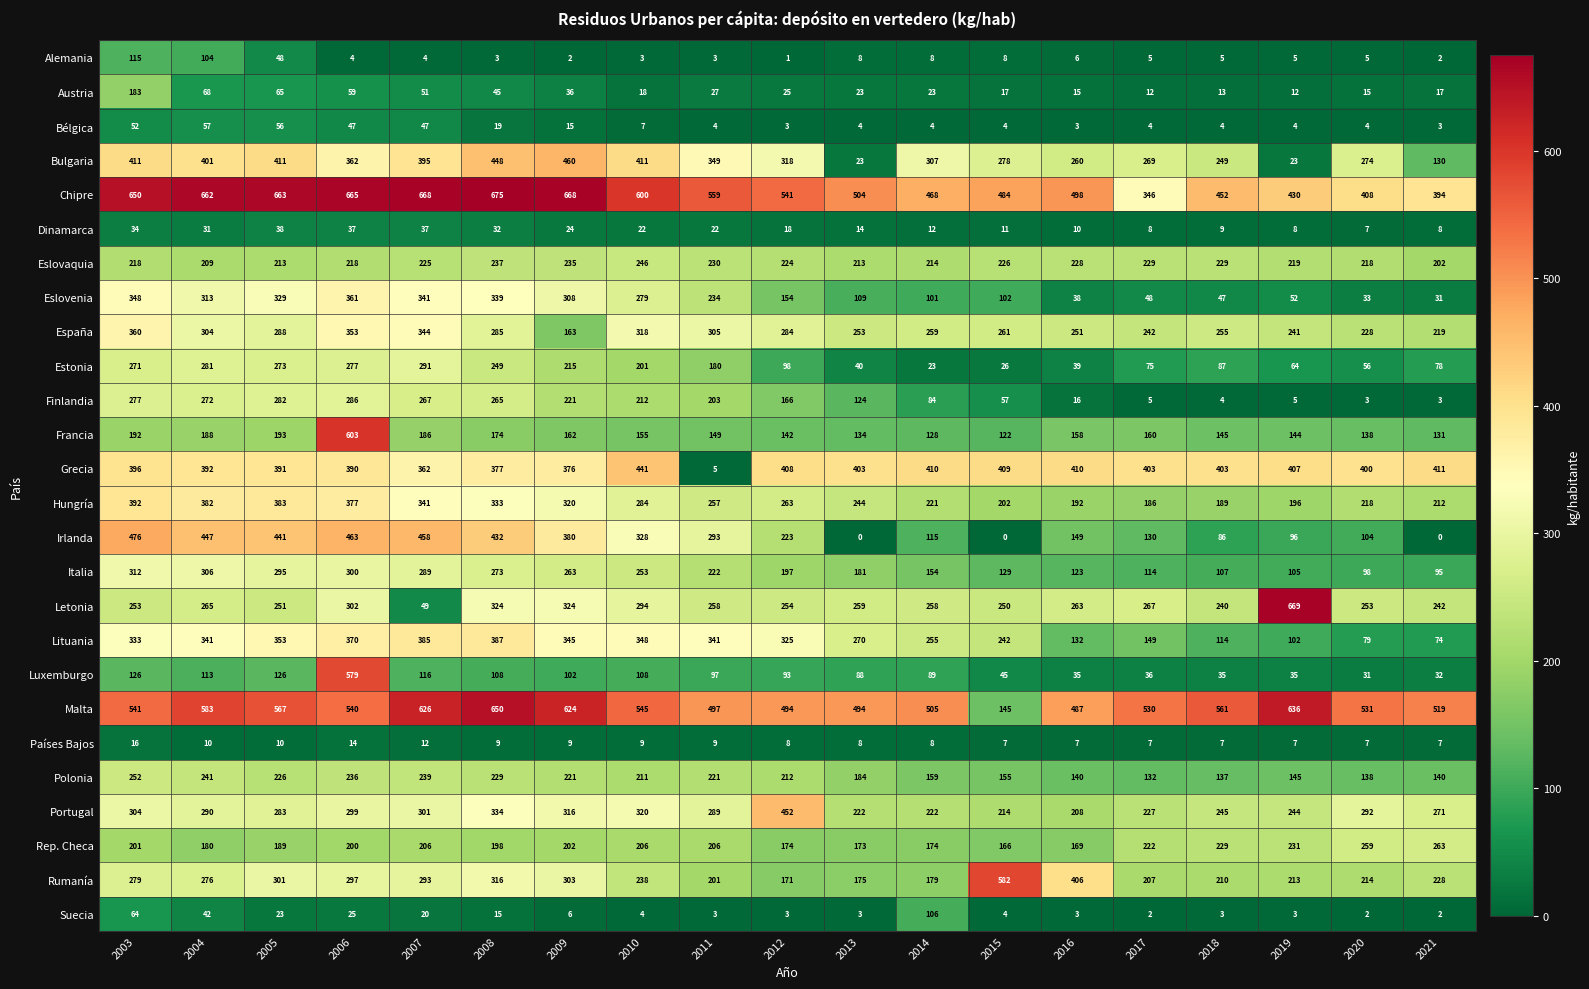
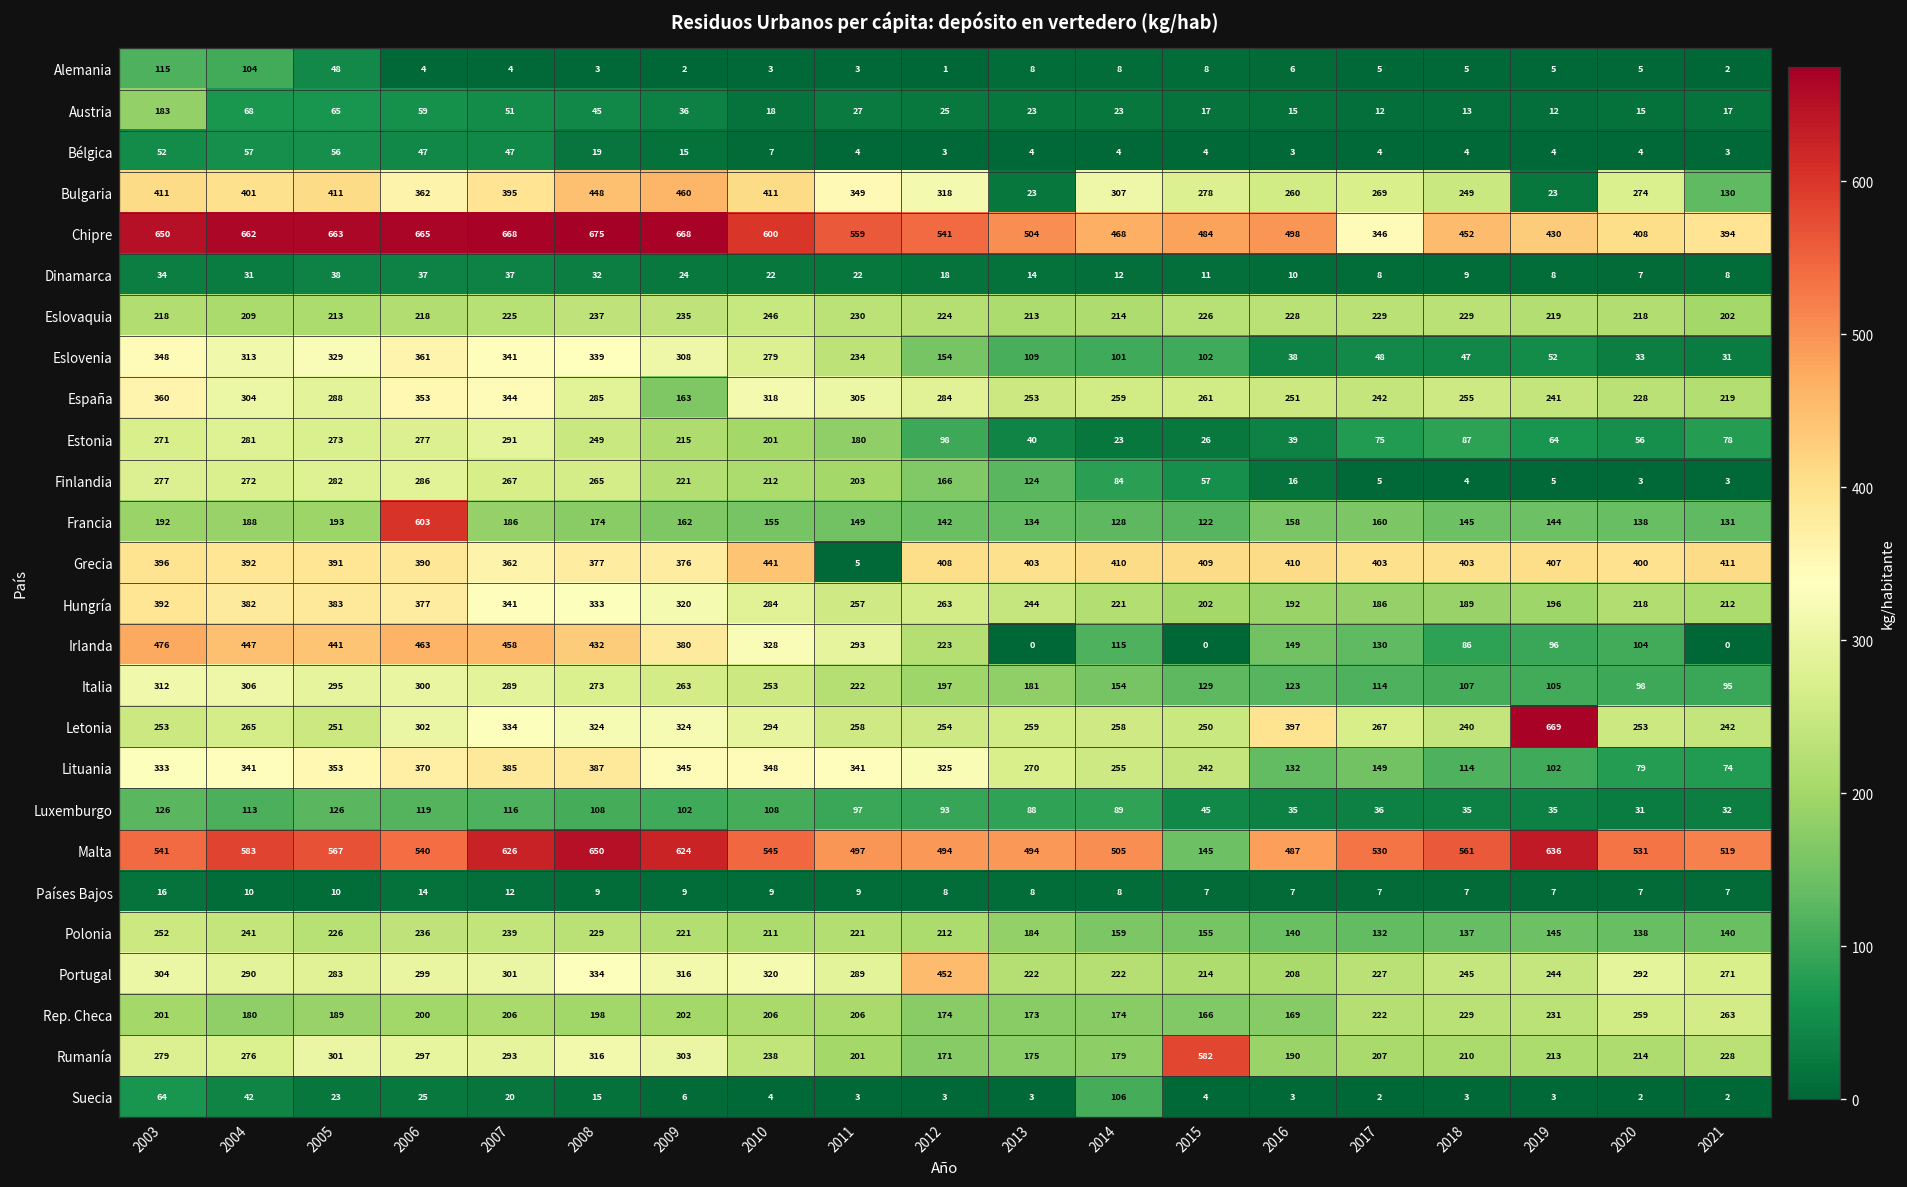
Letonia, 2007: 49 -> 334
Letonia, 2016: 263 -> 397
Luxemburgo, 2006: 579 -> 119
Rumanía, 2016: 406 -> 190
